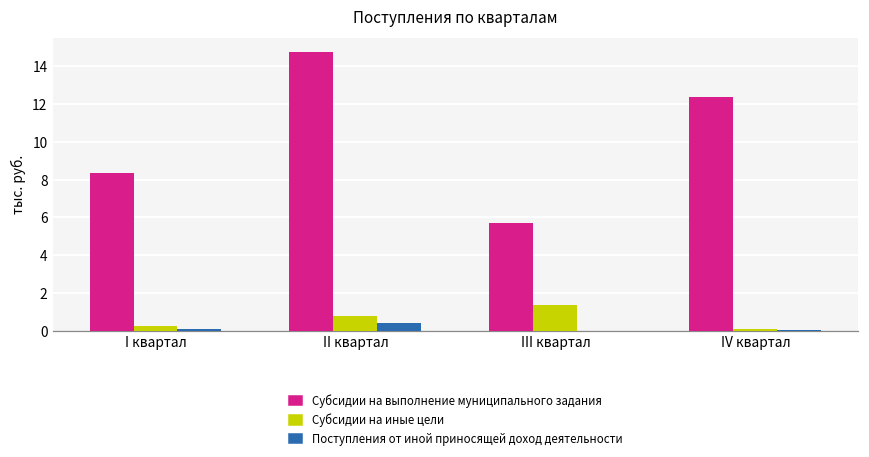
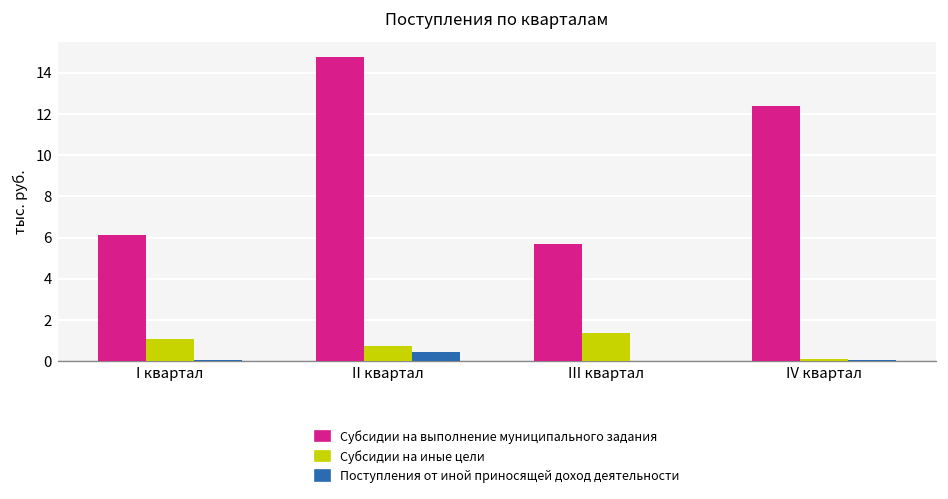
Субсидии на выполнение муниципального задания, I квартал: 8.4 -> 6.1
Субсидии на иные цели, I квартал: 0.3 -> 1.1
